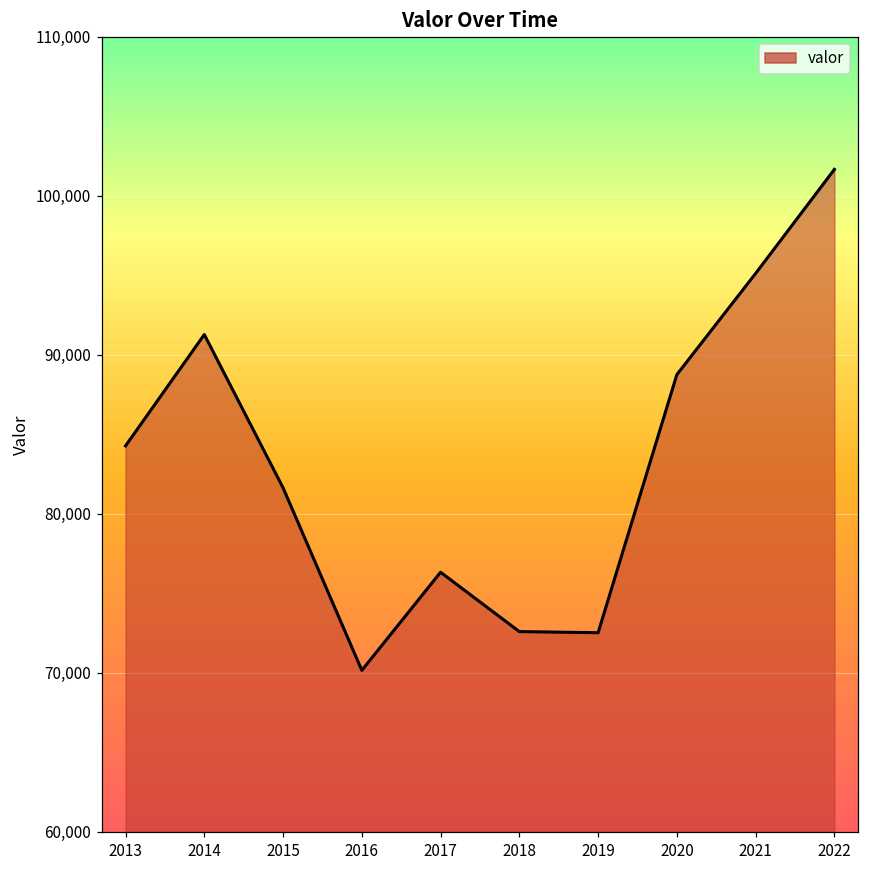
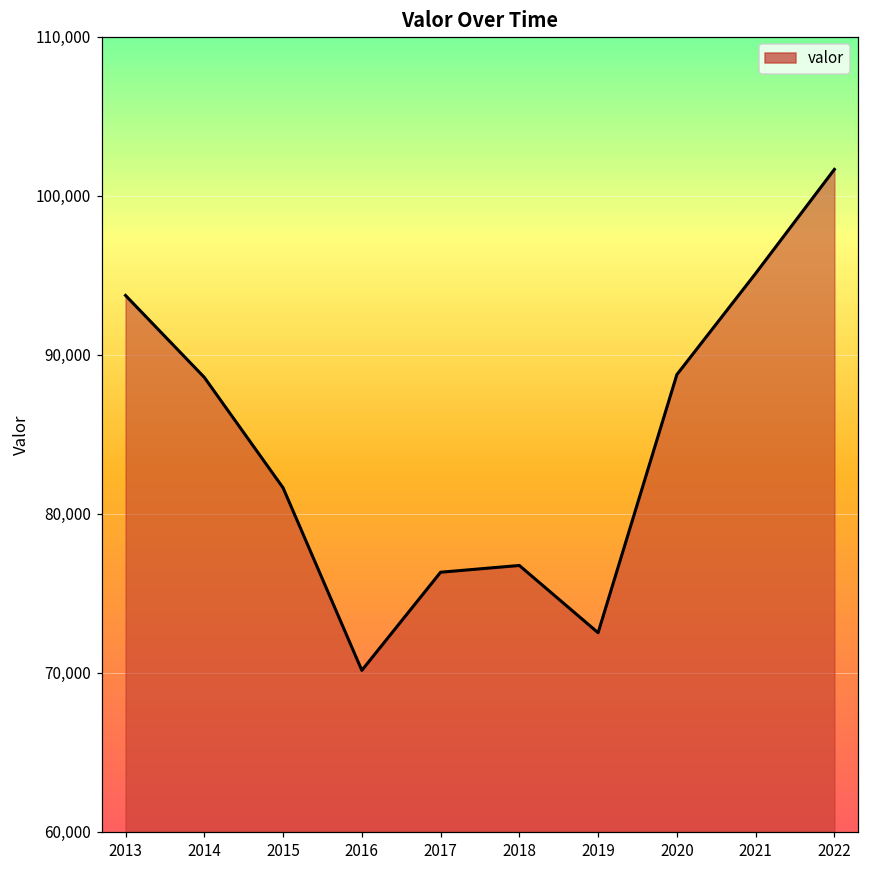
2013: 84,300 -> 93,700
2014: 91,300 -> 88,600
2018: 72,600 -> 76,800
